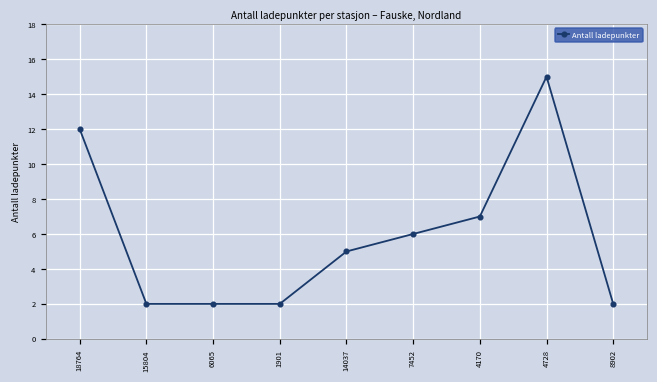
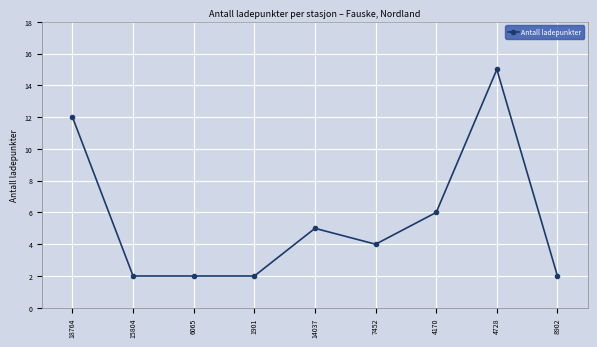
7452: 6 -> 4
4170: 7 -> 6
